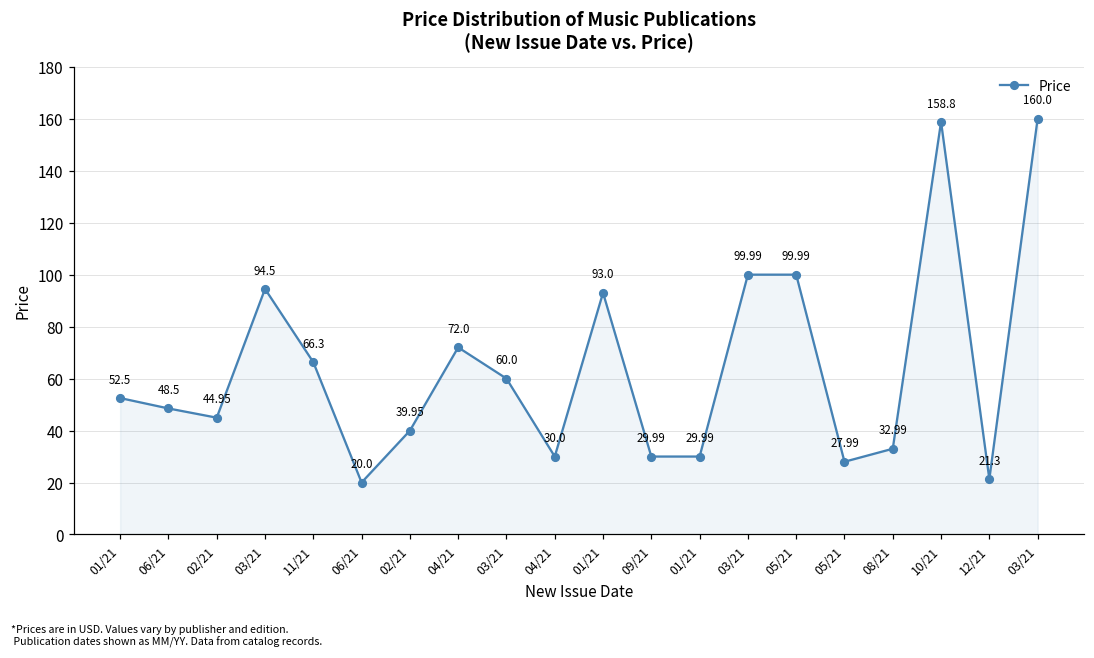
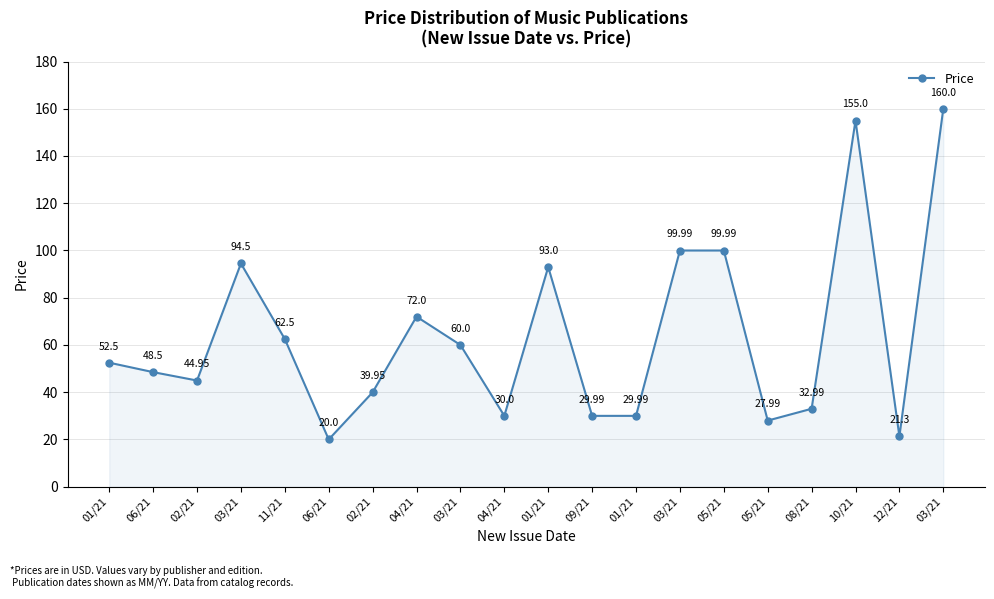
11/21: 66.3 -> 62.5
10/21: 158.8 -> 155.0
